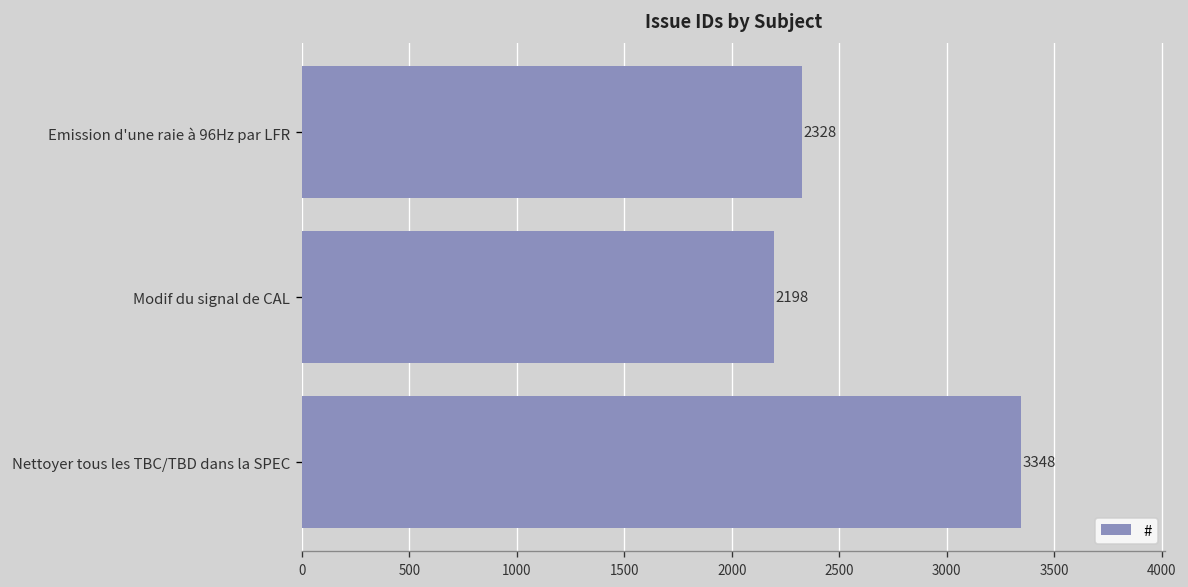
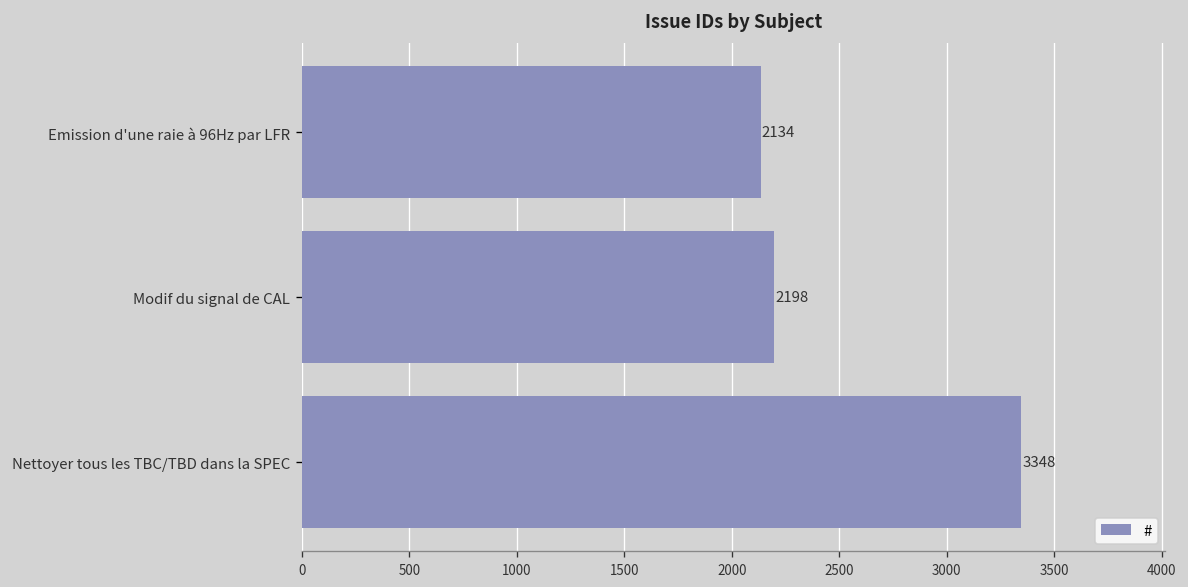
Emission d'une raie à 96Hz par LFR: 2328 -> 2134
